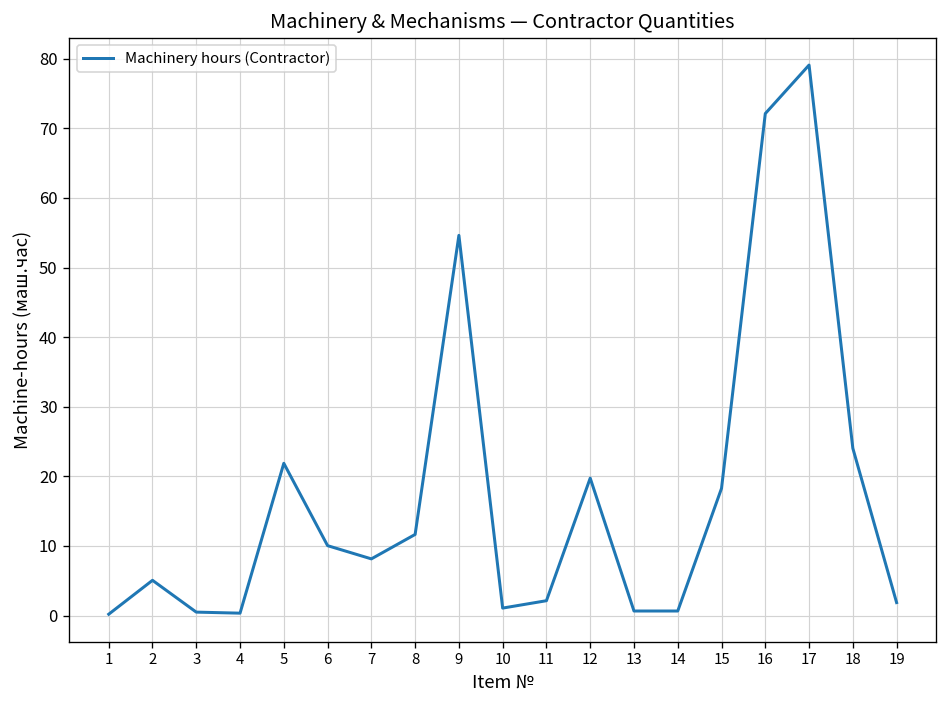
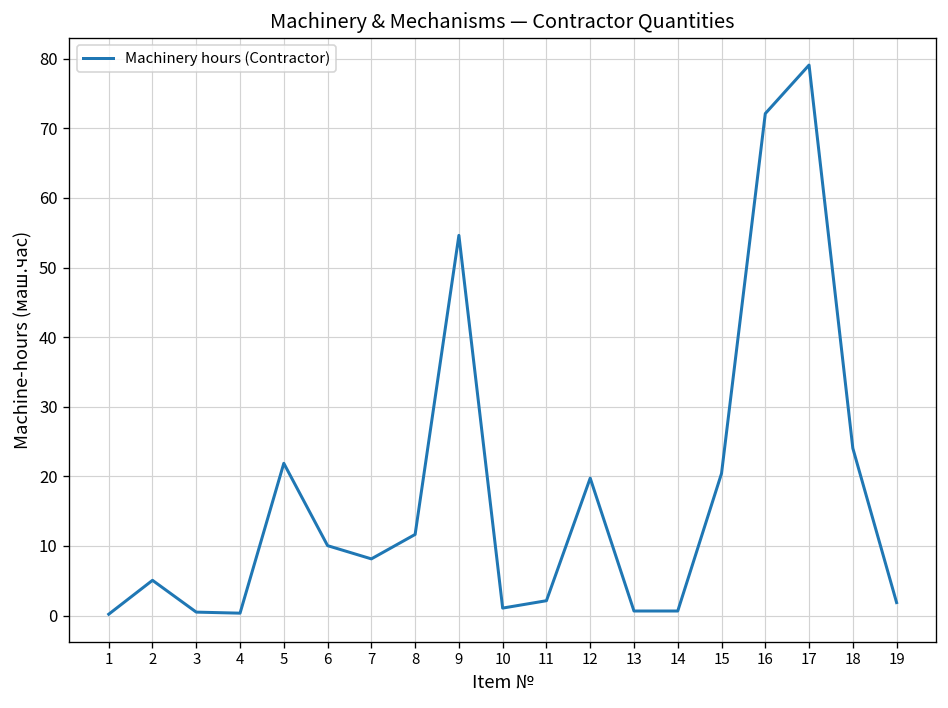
15: 18 -> 20
